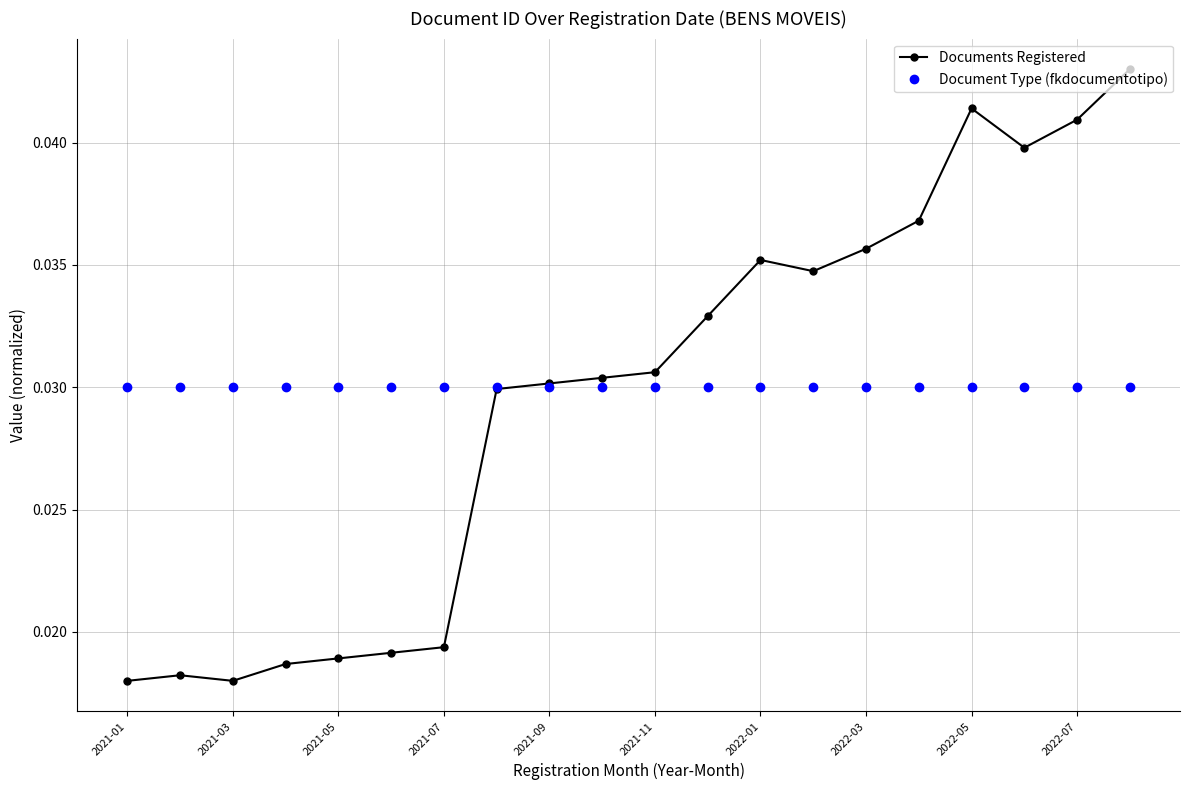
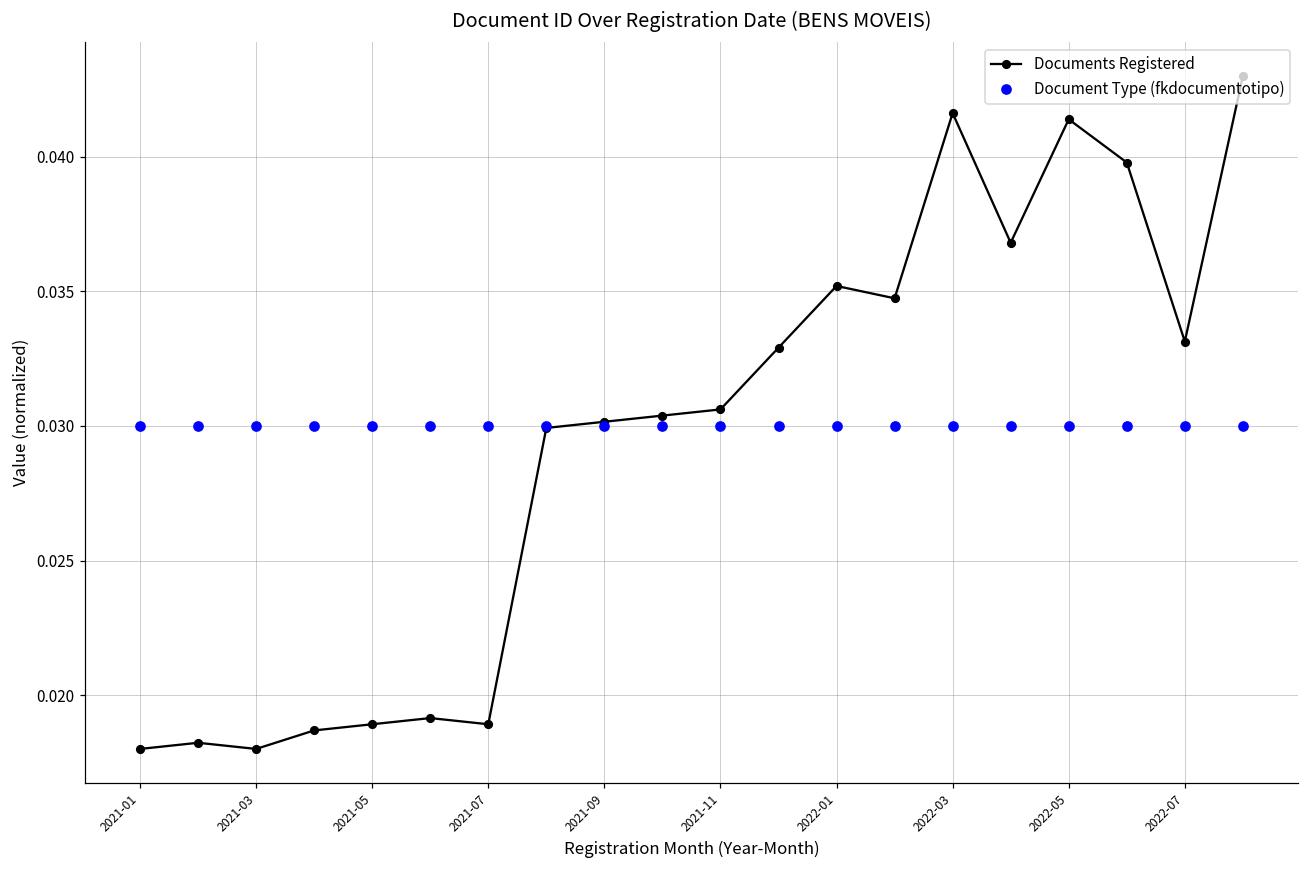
Documents Registered, 2021-07: 0.0194 -> 0.0189
Documents Registered, 2022-03: 0.0357 -> 0.0416
Documents Registered, 2022-07: 0.0409 -> 0.0331
